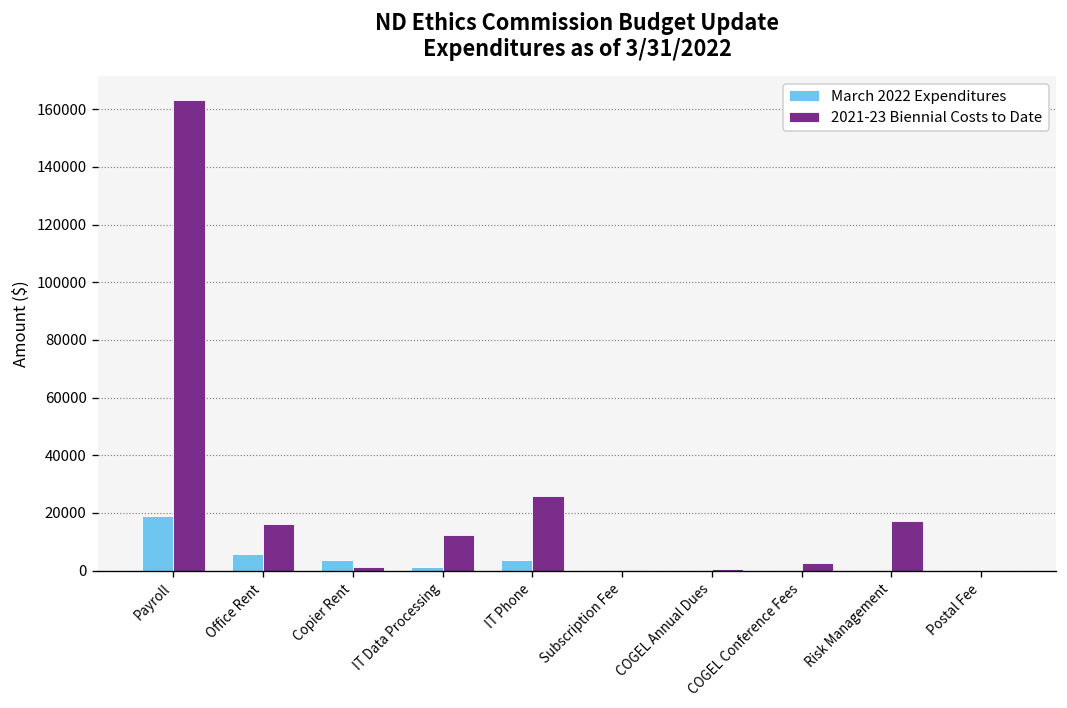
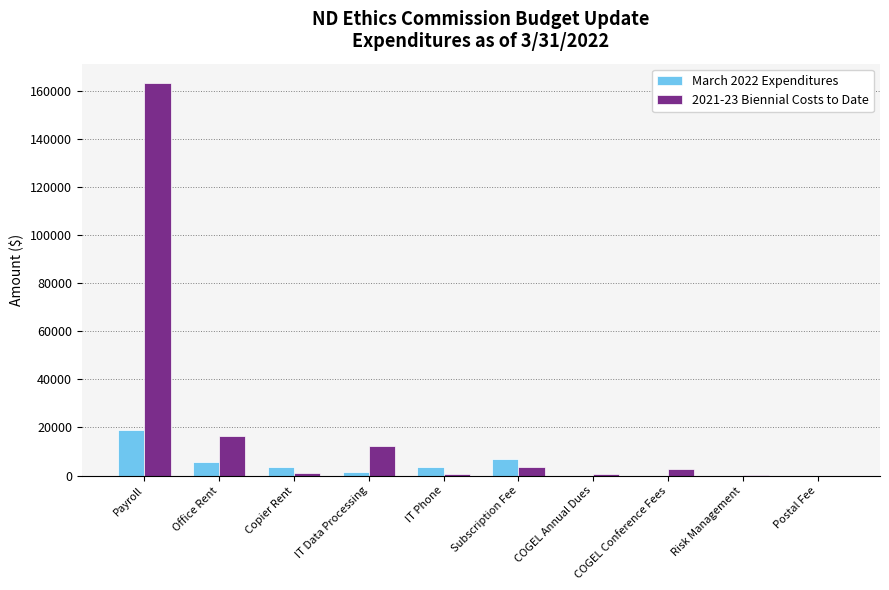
2021-23 Biennial Costs to Date, IT Phone: 26000 -> 1000
March 2022 Expenditures, Subscription Fee: 0 -> 7000
2021-23 Biennial Costs to Date, Subscription Fee: 0 -> 3000
2021-23 Biennial Costs to Date, Risk Management: 17000 -> 0
